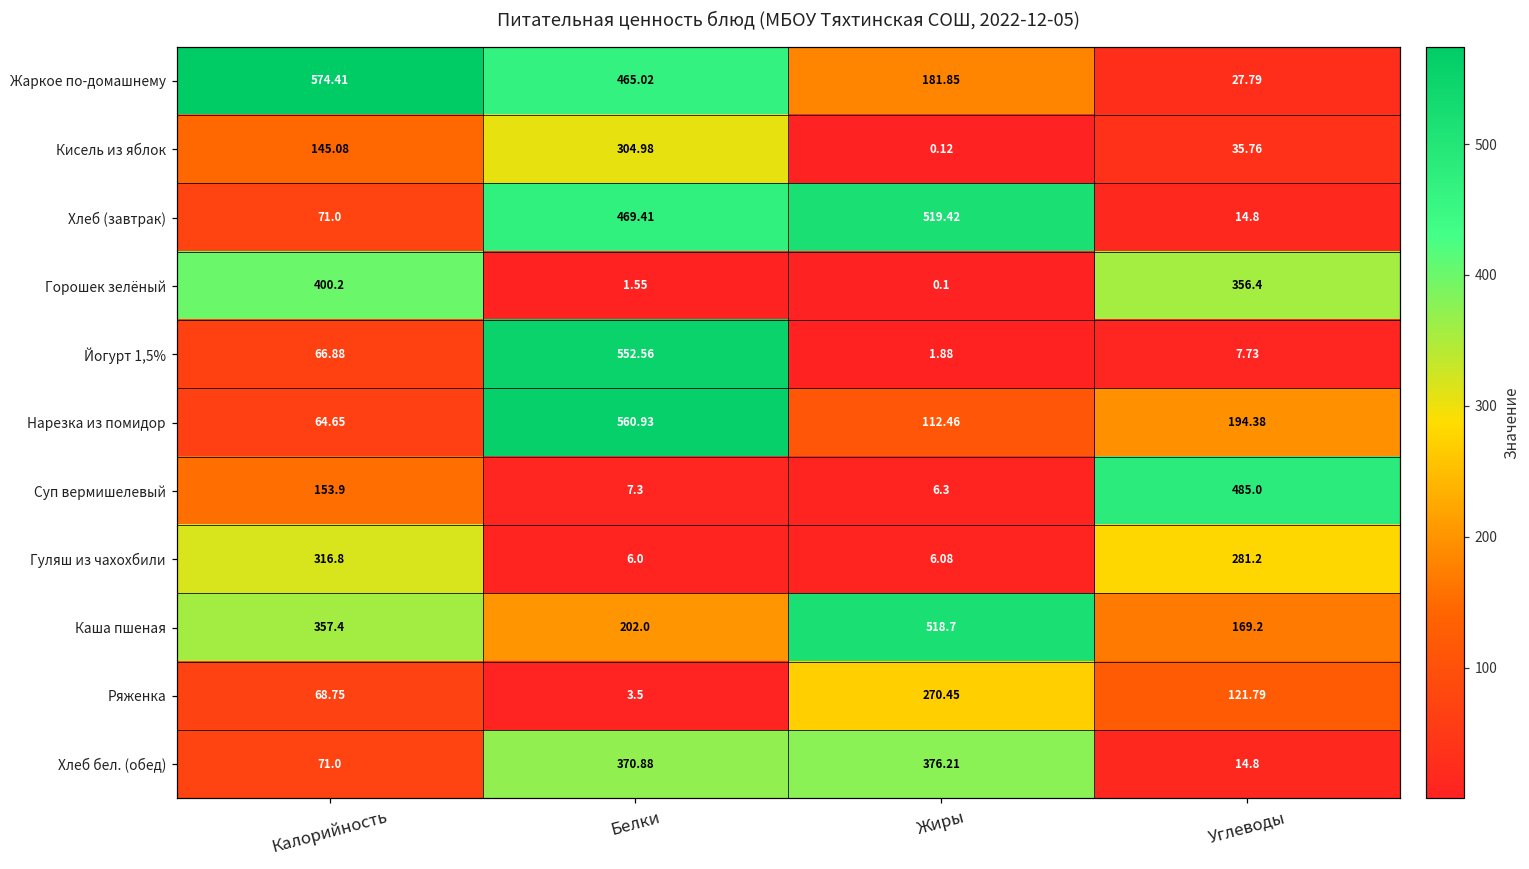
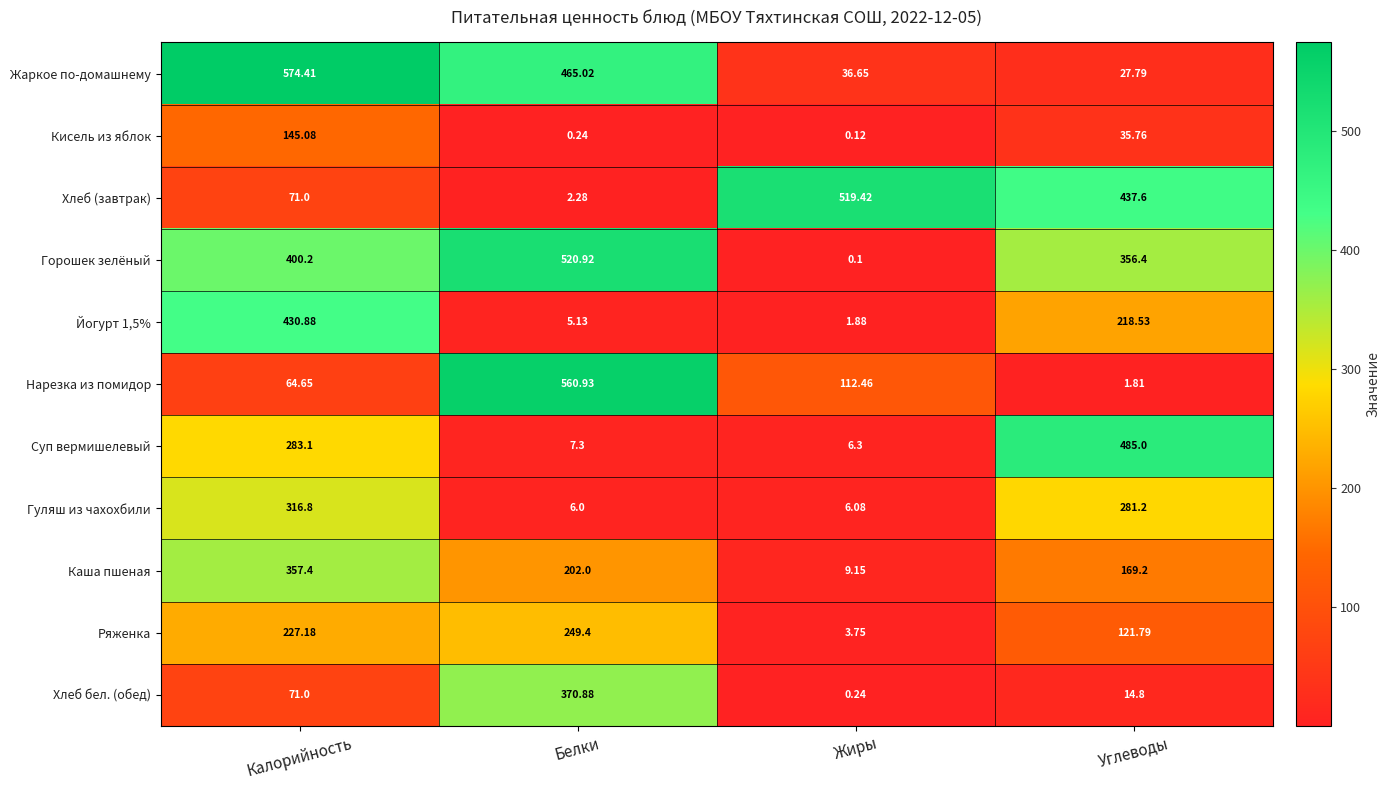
Жаркое по-домашнему, Жиры: 181.85 -> 36.65
Кисель из яблок, Белки: 304.98 -> 0.24
Хлеб (завтрак), Белки: 469.41 -> 2.28
Хлеб (завтрак), Углеводы: 14.8 -> 437.6
Горошек зелёный, Белки: 1.55 -> 520.92
Йогурт 1,5%, Калорийность: 66.88 -> 430.88
Йогурт 1,5%, Белки: 552.56 -> 5.13
Йогурт 1,5%, Углеводы: 7.73 -> 218.53
Нарезка из помидор, Углеводы: 194.38 -> 1.81
Суп вермишелевый, Калорийность: 153.9 -> 283.1
Каша пшеная, Жиры: 518.7 -> 9.15
Ряженка, Калорийность: 68.75 -> 227.18
Ряженка, Белки: 3.5 -> 249.4
Ряженка, Жиры: 270.45 -> 3.75
Хлеб бел. (обед), Жиры: 376.21 -> 0.24
